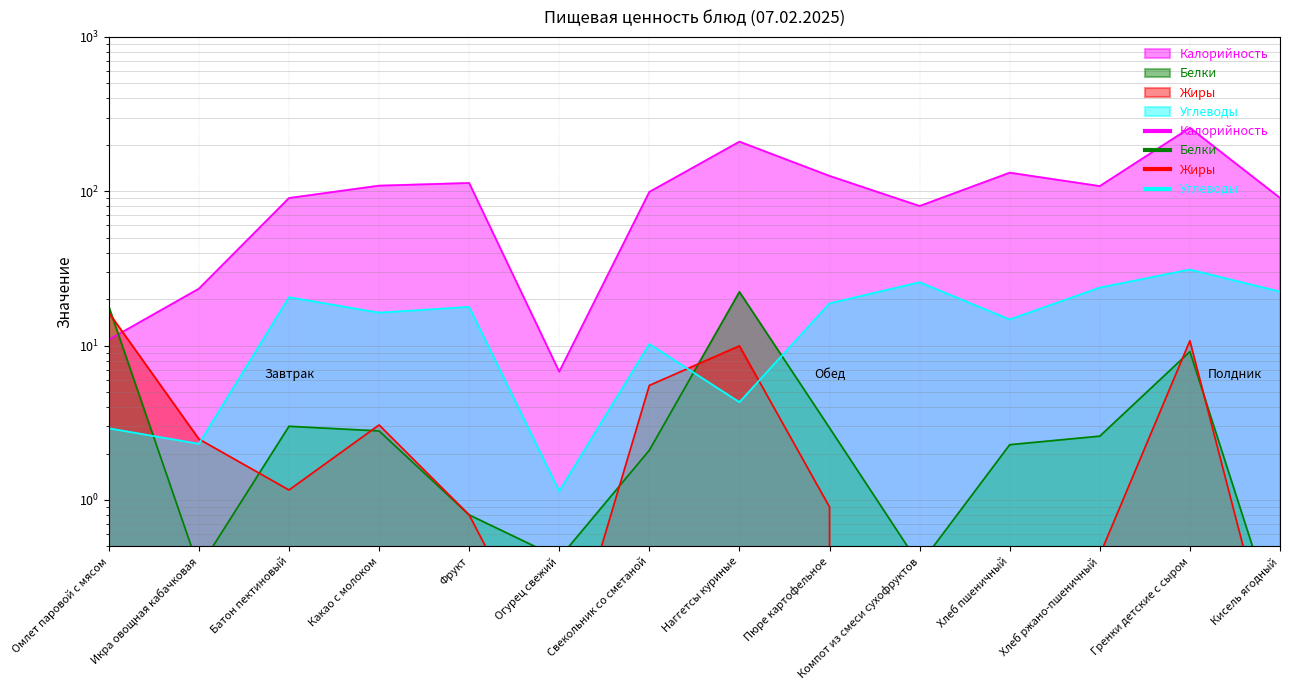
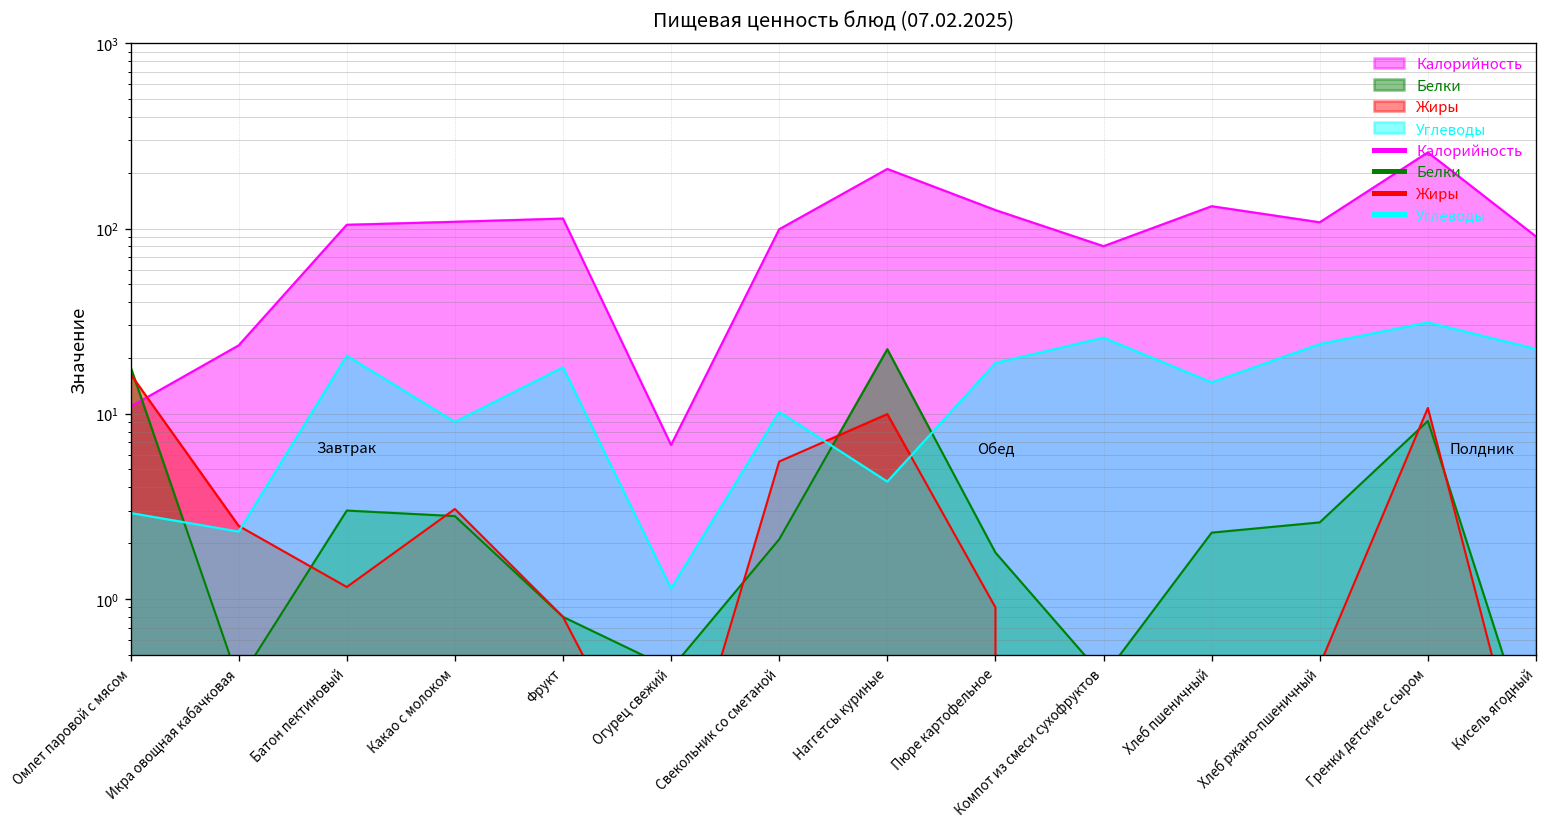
Калорийность, Батон пектиновый: 90 -> 100
Углеводы, Какао с молоком: 16 -> 9
Белки, Пюре картофельное: 2.9 -> 1.8
